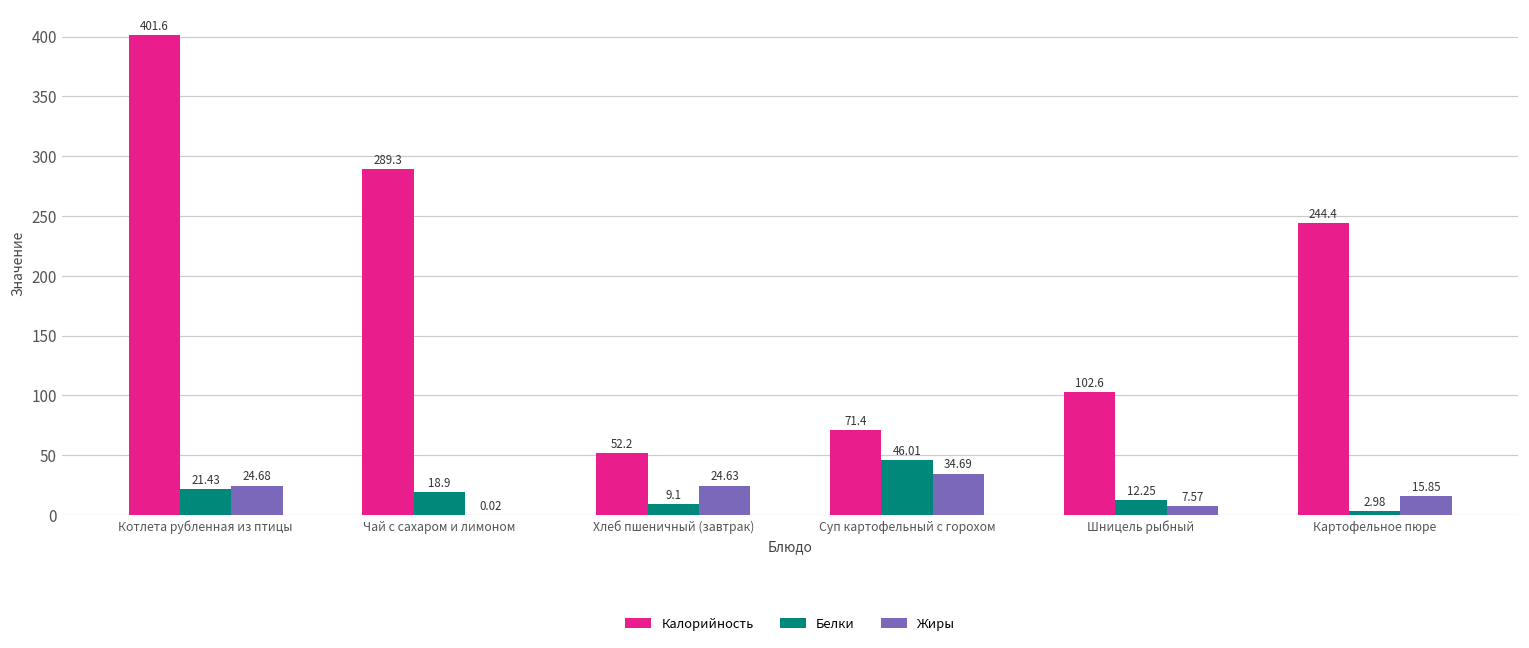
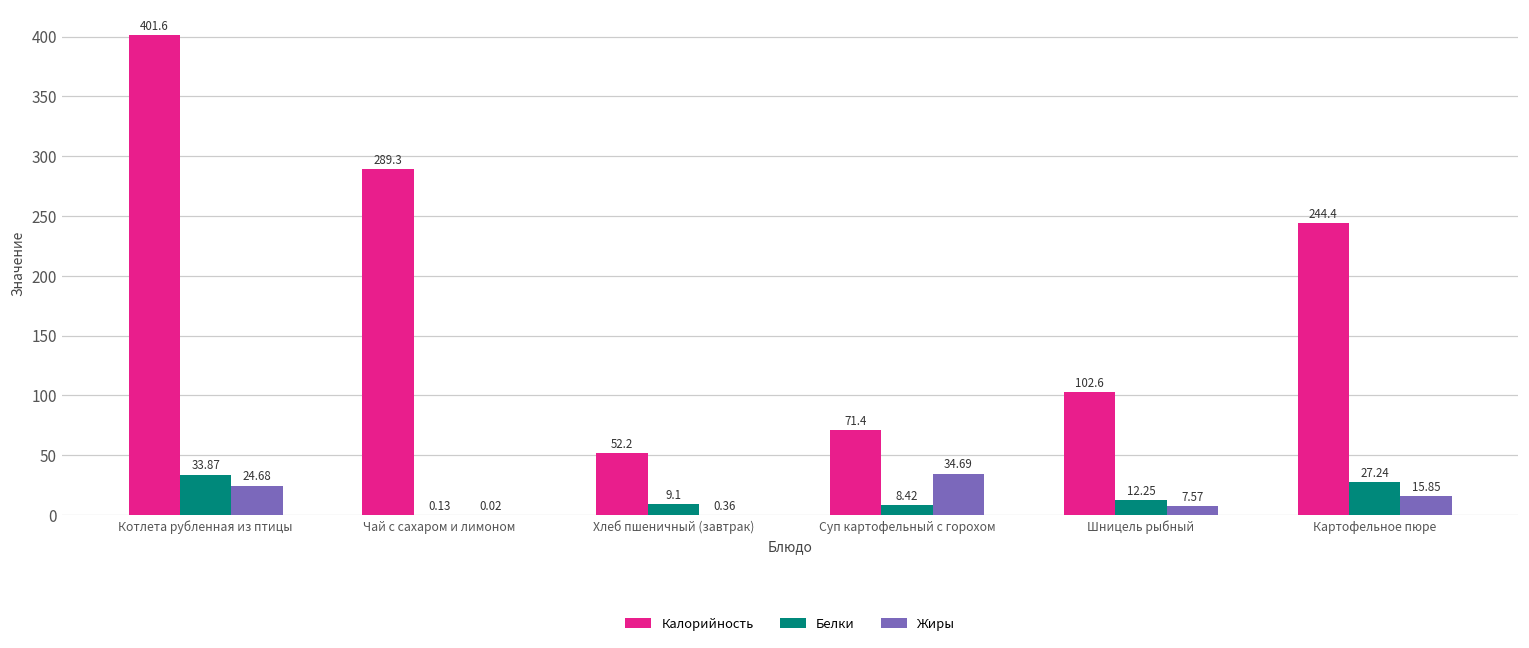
Белки, Котлета рубленная из птицы: 21.43 -> 33.87
Белки, Чай с сахаром и лимоном: 18.9 -> 0.13
Жиры, Хлеб пшеничный (завтрак): 24.63 -> 0.36
Белки, Суп картофельный с горохом: 46.01 -> 8.42
Белки, Картофельное пюре: 2.98 -> 27.24
